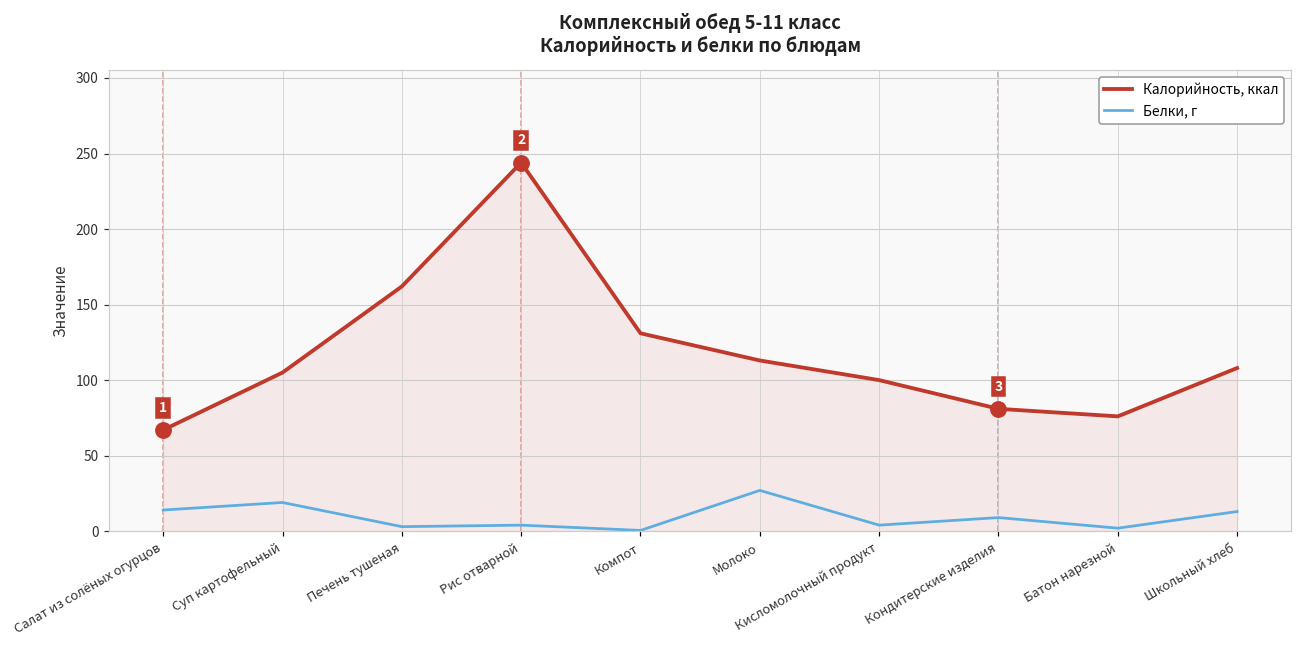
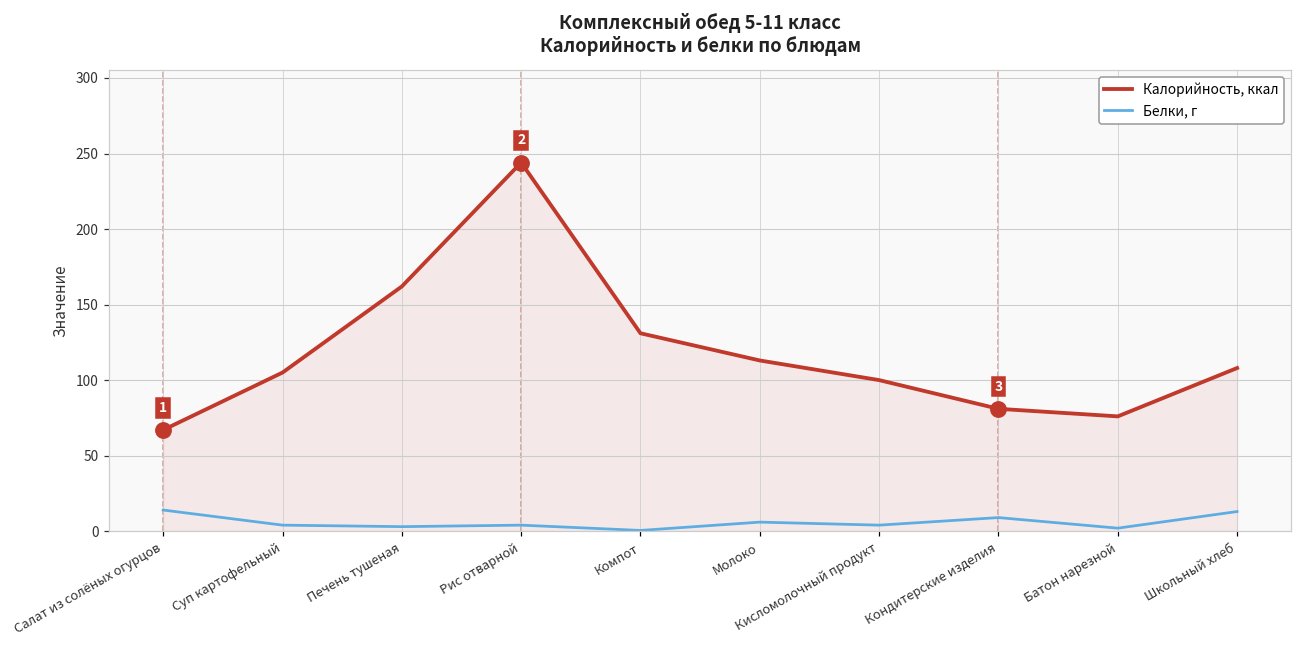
Белки, г, Суп картофельный: 19 -> 4
Белки, г, Молоко: 27 -> 6
